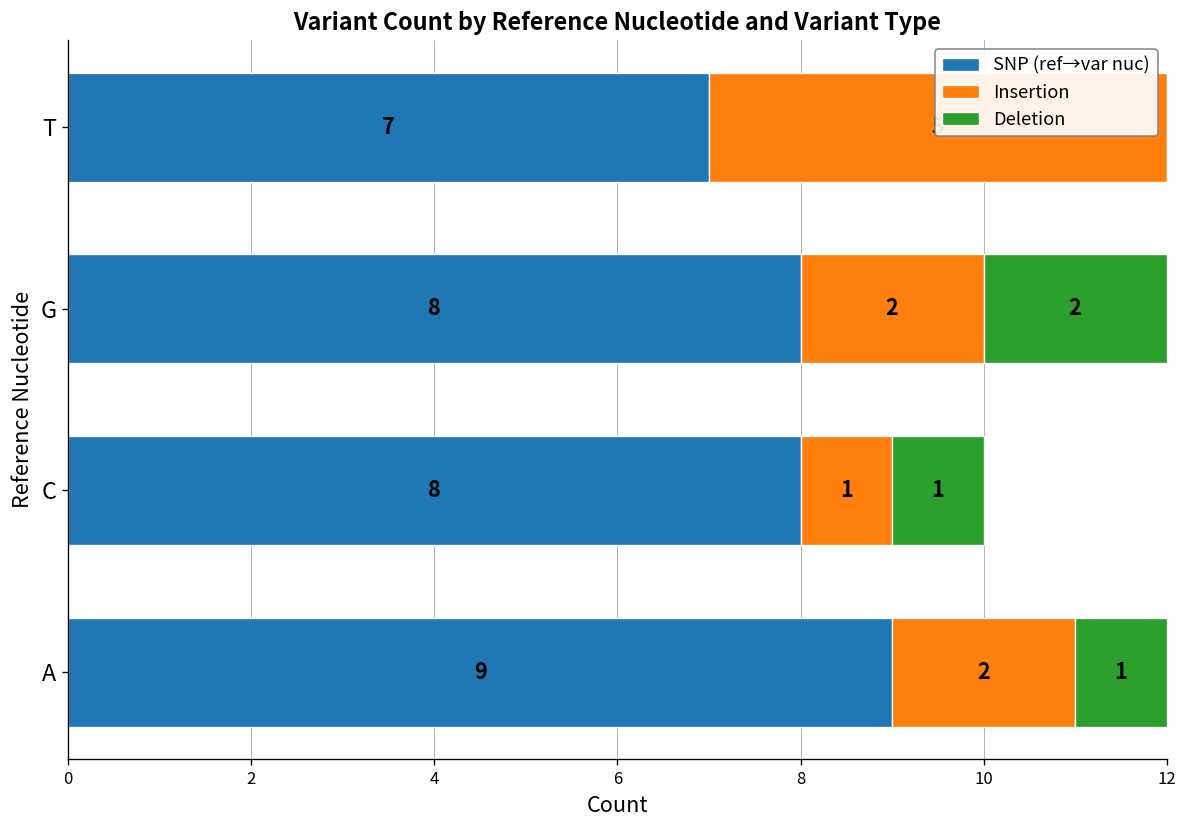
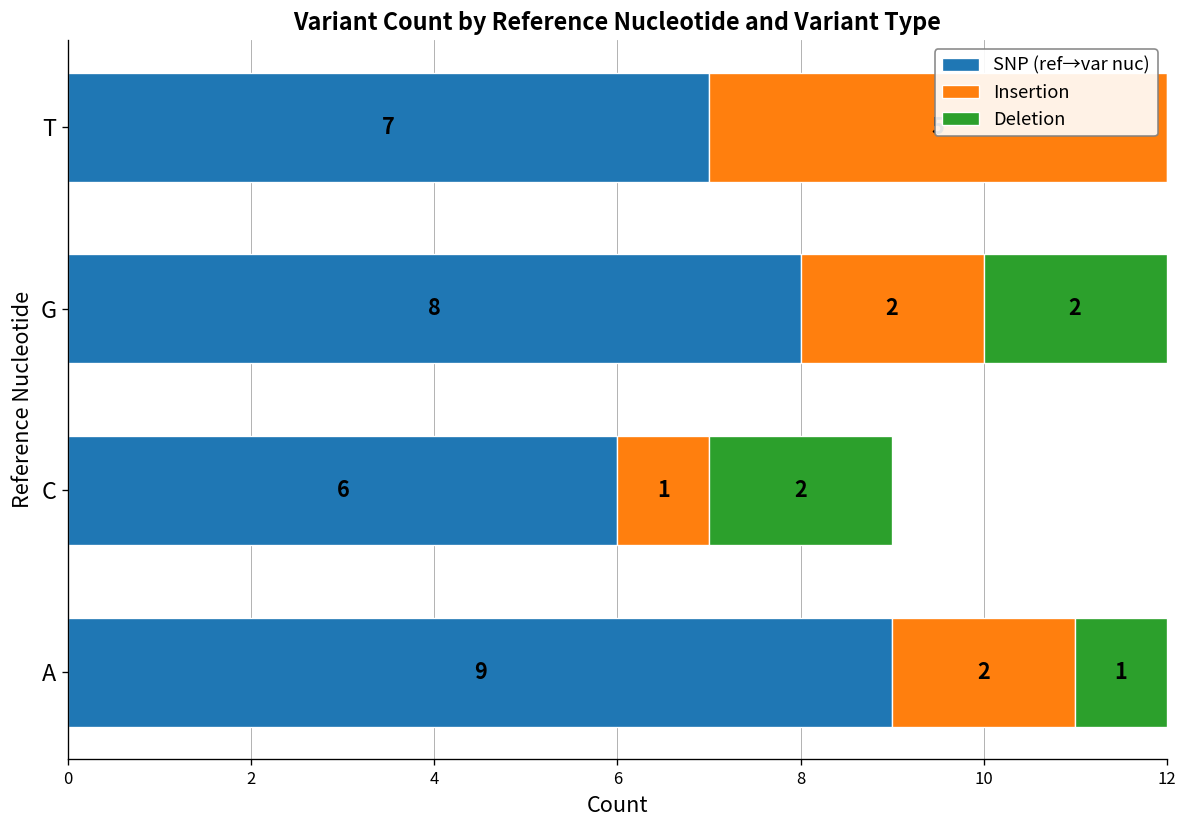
SNP (ref→var nuc), C: 8 -> 6
Deletion, C: 1 -> 2
